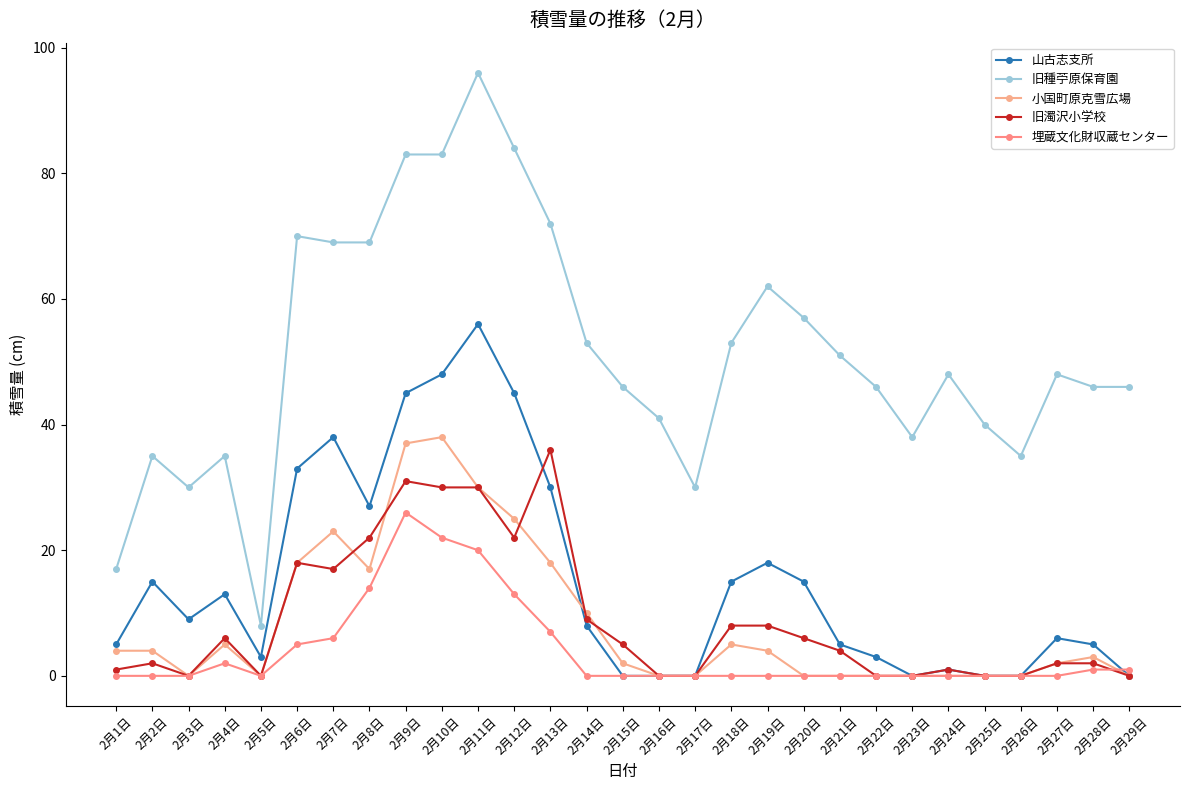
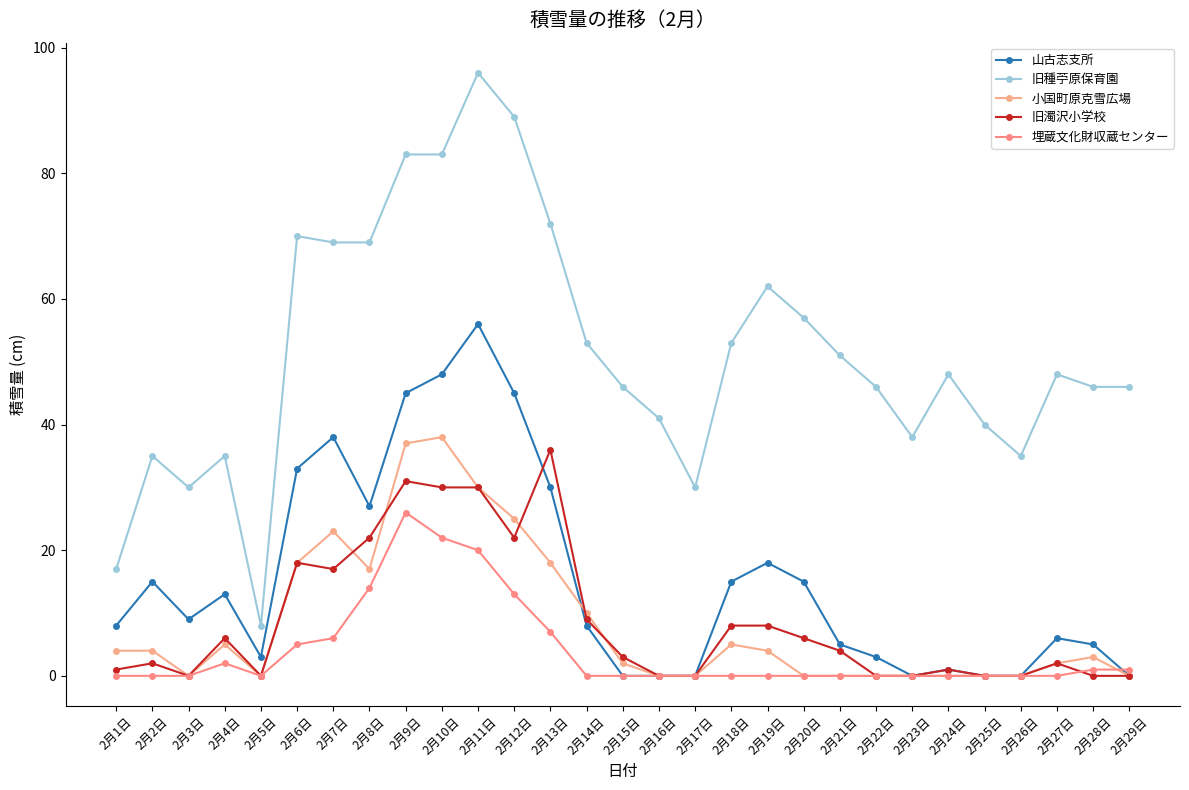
山古志支所, 2月1日: 5 -> 8
旧種苧原保育園, 2月12日: 84 -> 89
旧濁沢小学校, 2月15日: 5 -> 3
旧濁沢小学校, 2月28日: 2 -> 0
